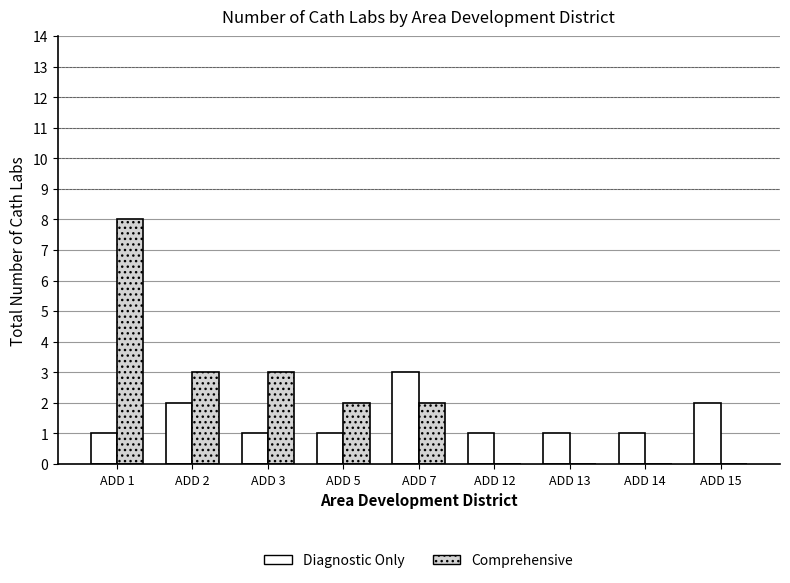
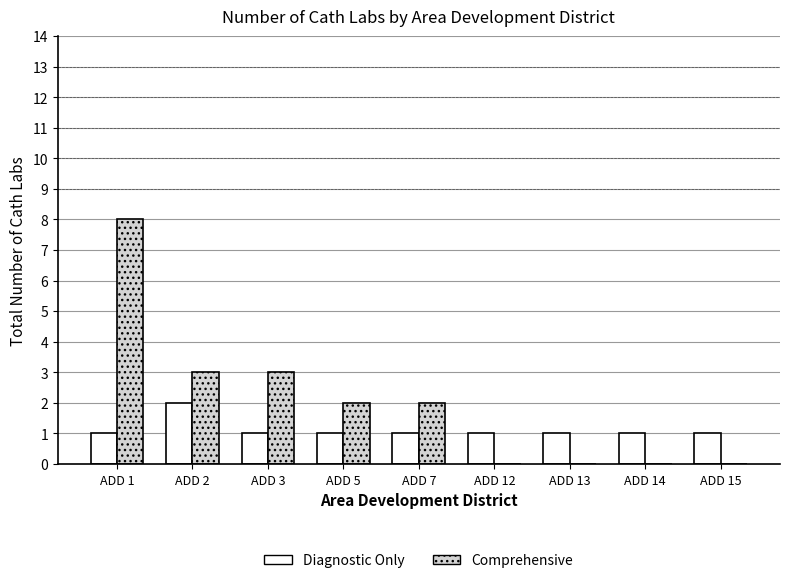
Diagnostic Only, ADD 7: 3 -> 1
Diagnostic Only, ADD 15: 2 -> 1
